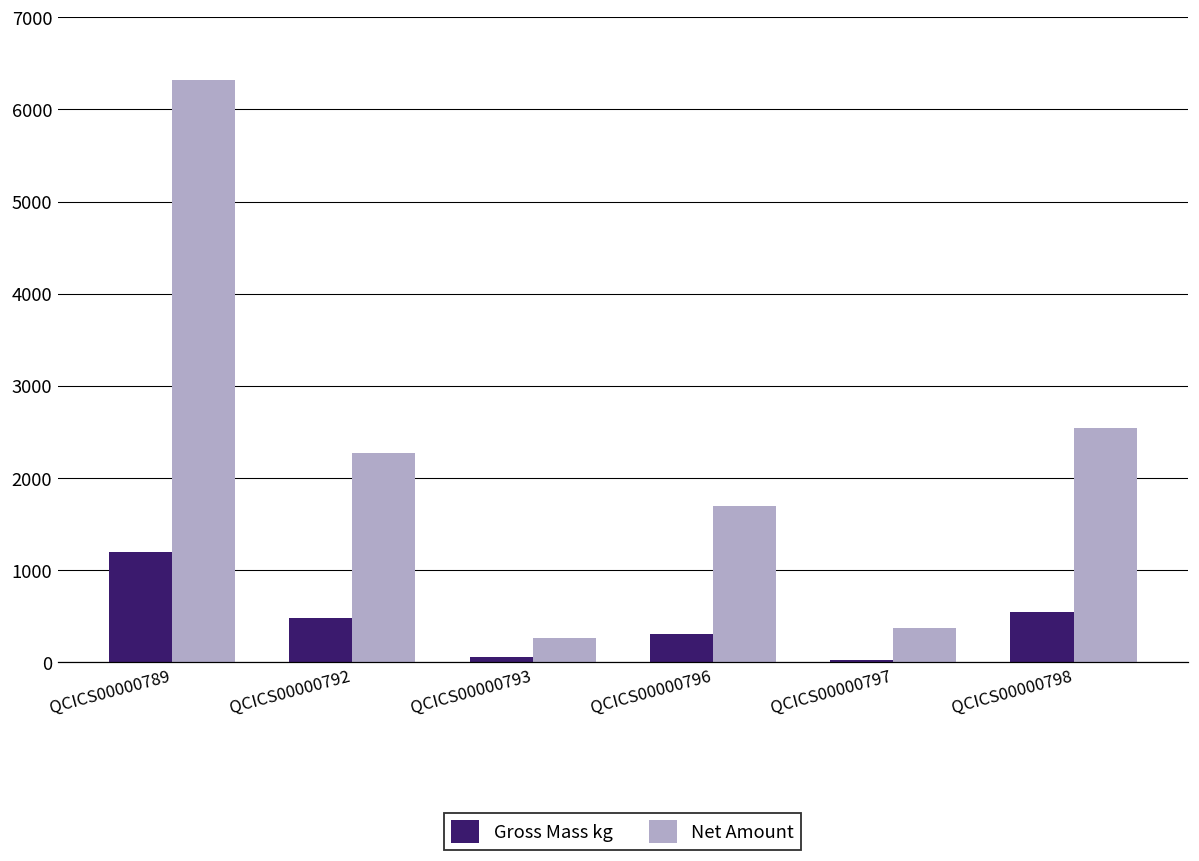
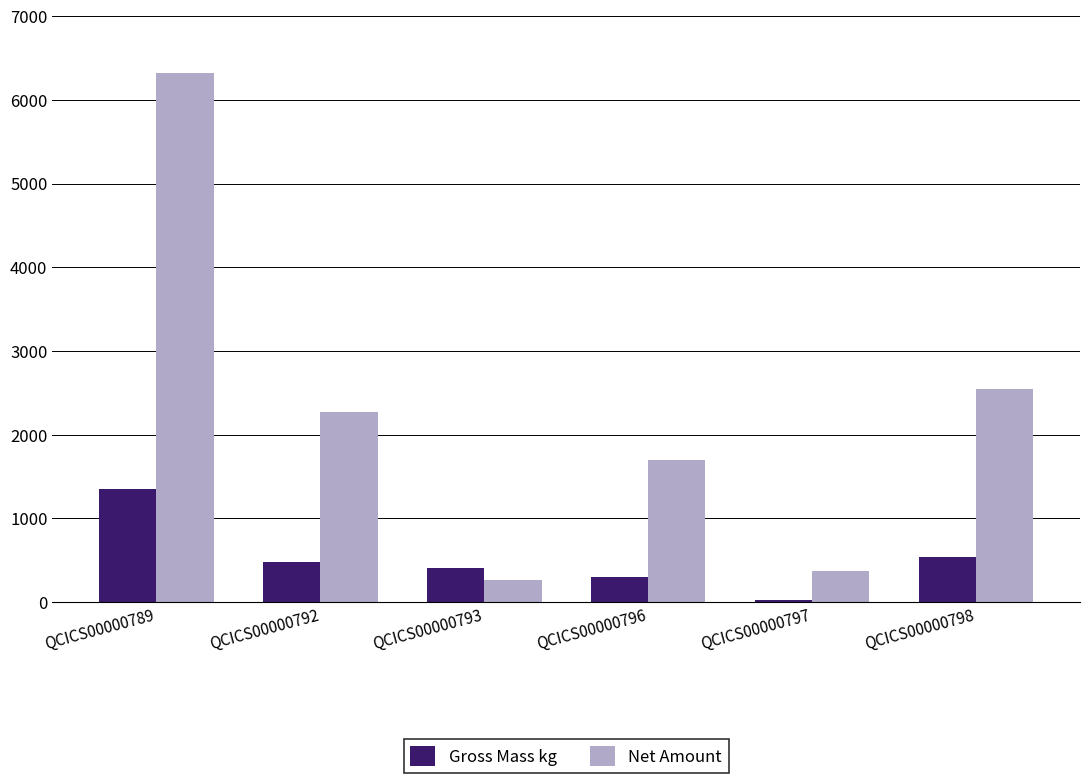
Gross Mass kg, QCICS00000789: 1200 -> 1300
Gross Mass kg, QCICS00000793: 100 -> 400
